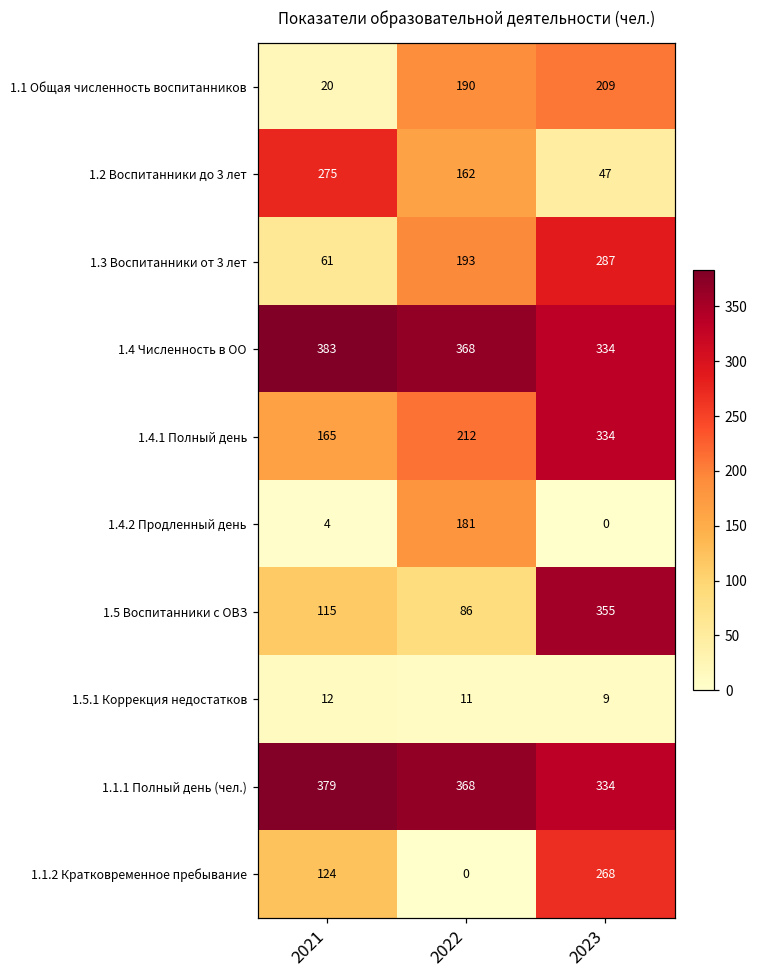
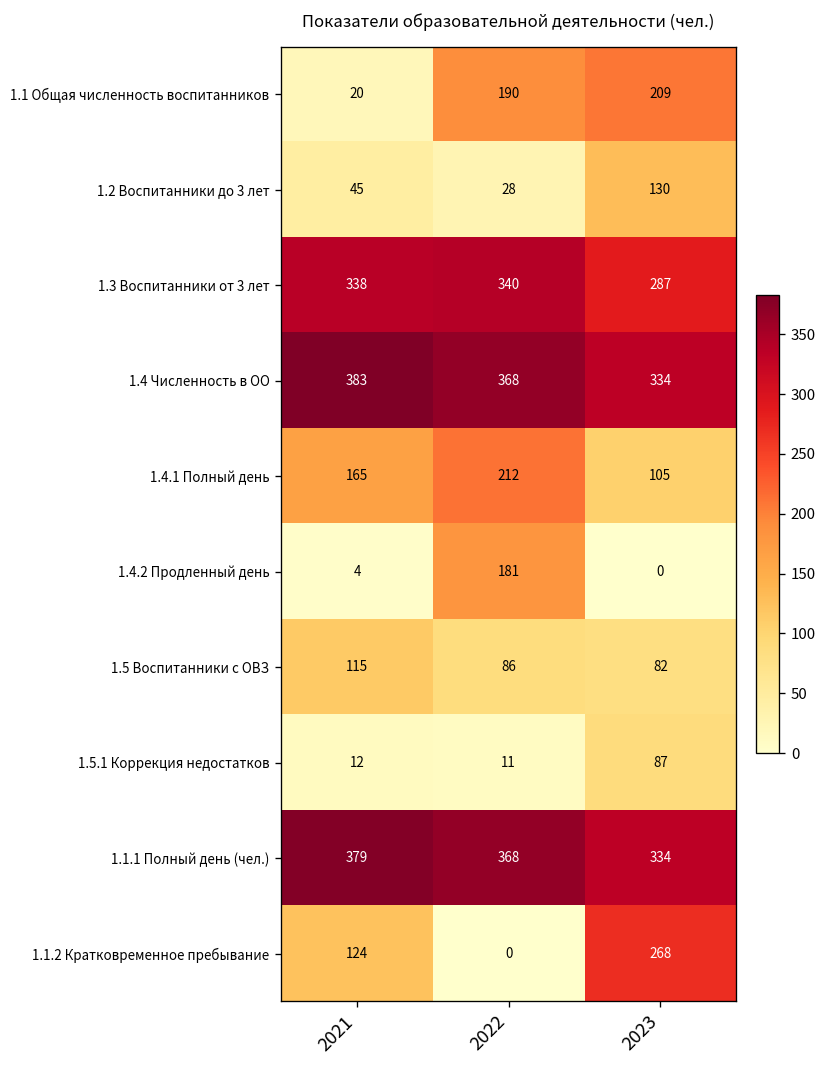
1.2 Воспитанники до 3 лет, 2021: 275 -> 45
1.2 Воспитанники до 3 лет, 2022: 162 -> 28
1.2 Воспитанники до 3 лет, 2023: 47 -> 130
1.3 Воспитанники от 3 лет, 2021: 61 -> 338
1.3 Воспитанники от 3 лет, 2022: 193 -> 340
1.4.1 Полный день, 2023: 334 -> 105
1.5 Воспитанники с ОВЗ, 2023: 355 -> 82
1.5.1 Коррекция недостатков, 2023: 9 -> 87
